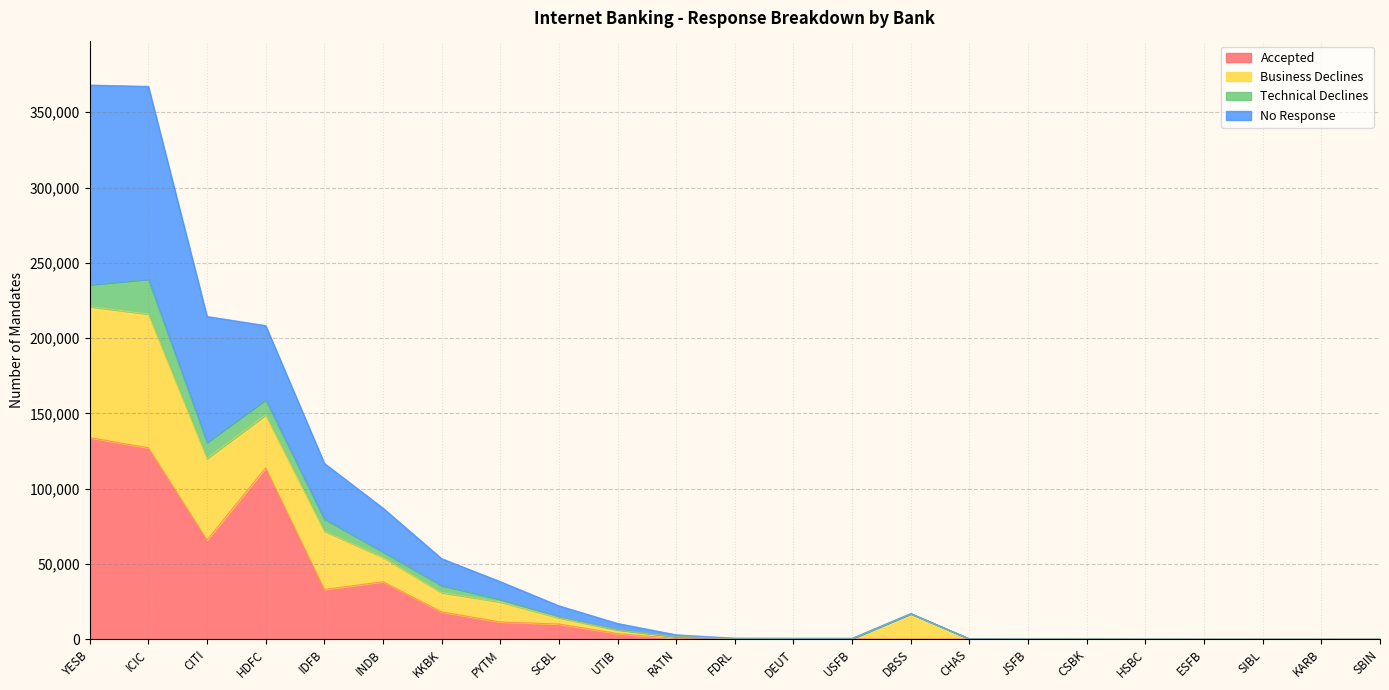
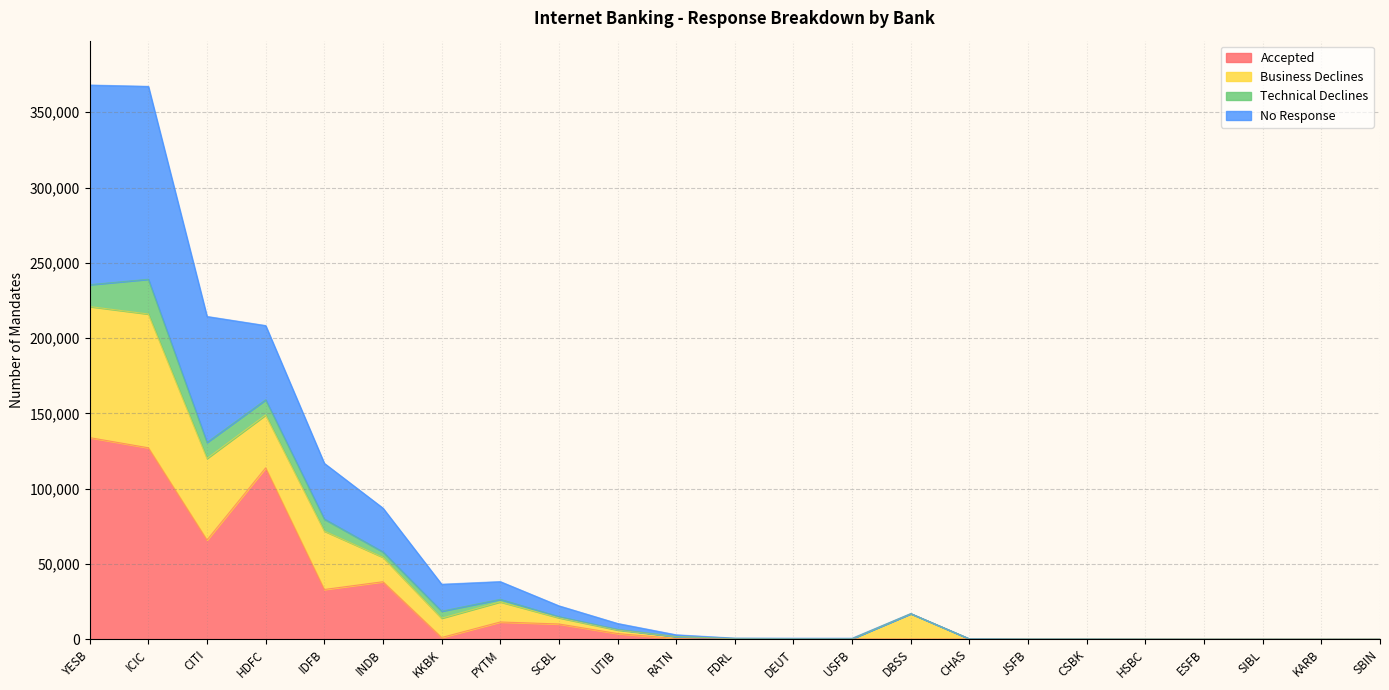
Accepted, KKBK: 18,000 -> 1,000
